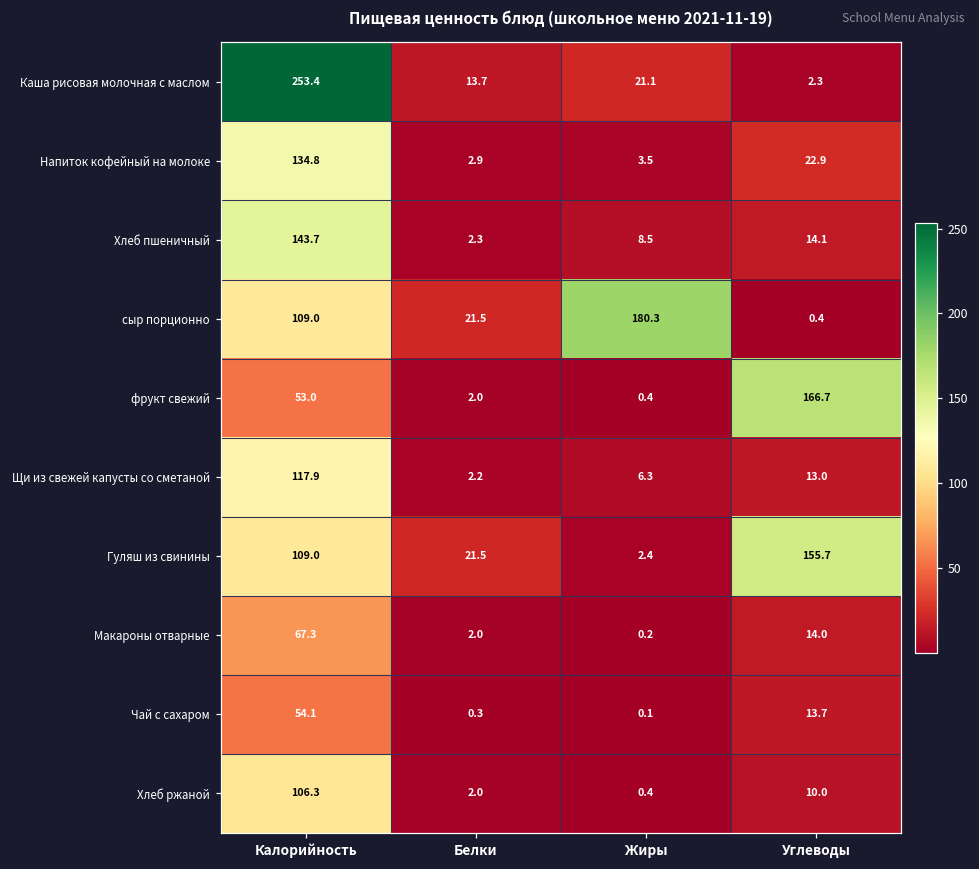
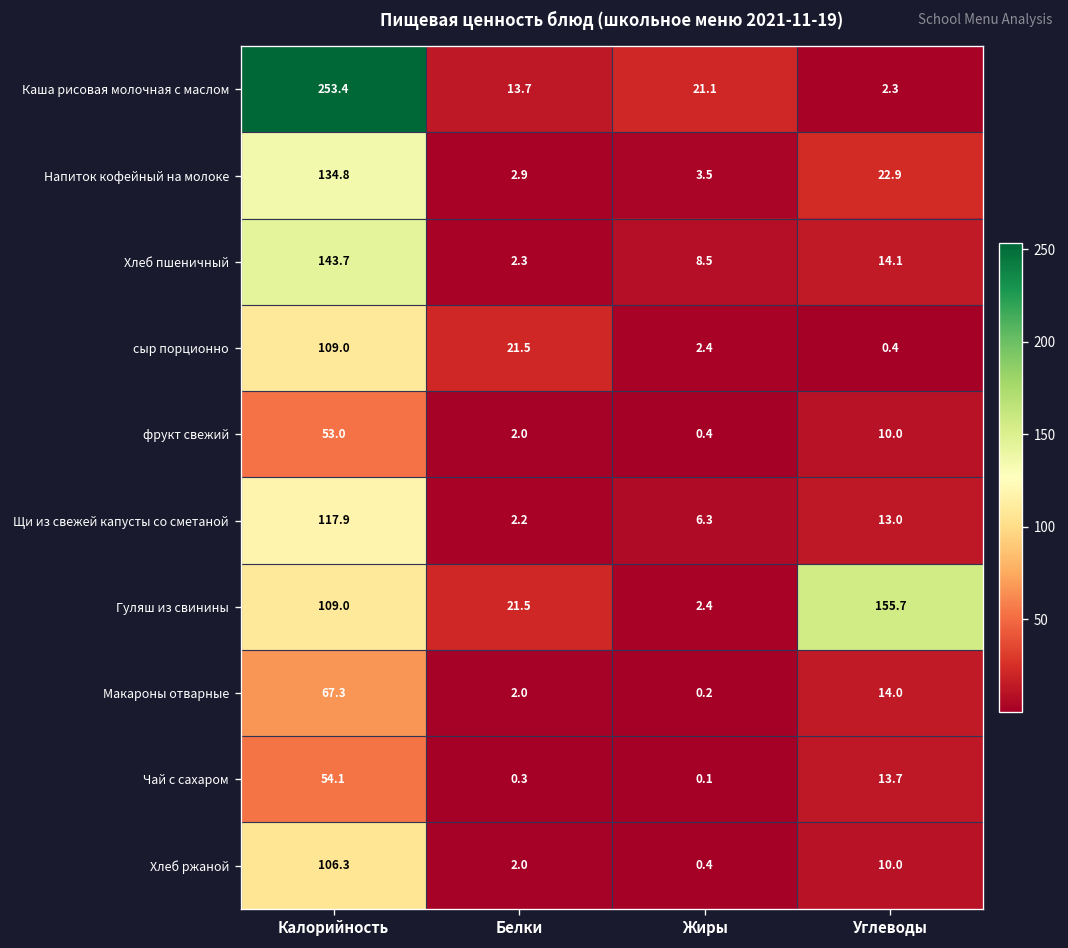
сыр порционно, Жиры: 180.3 -> 2.4
фрукт свежий, Углеводы: 166.7 -> 10.0
